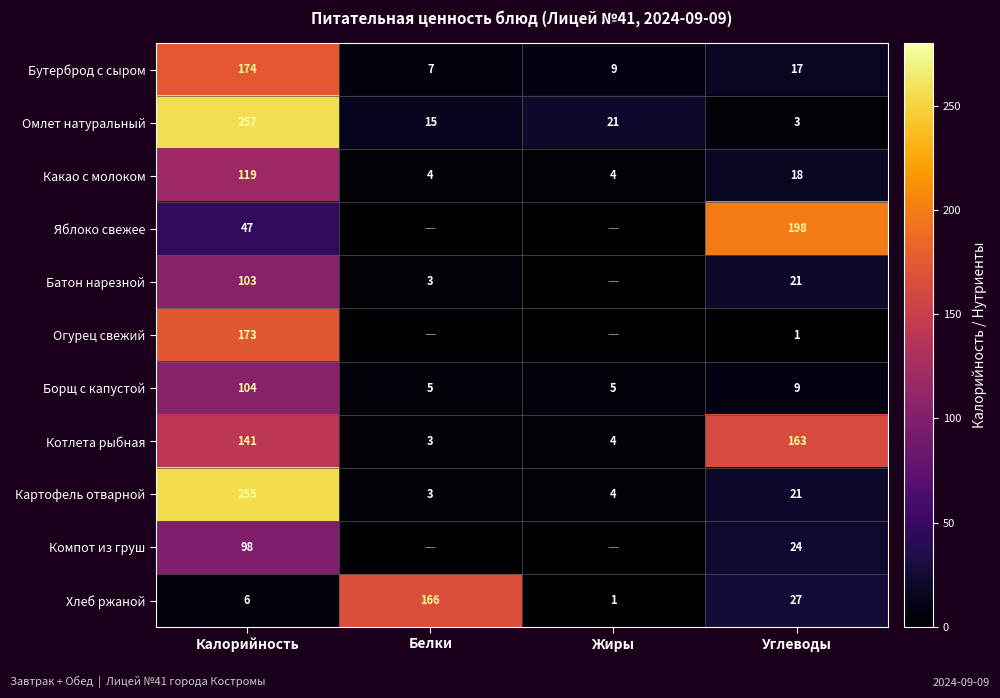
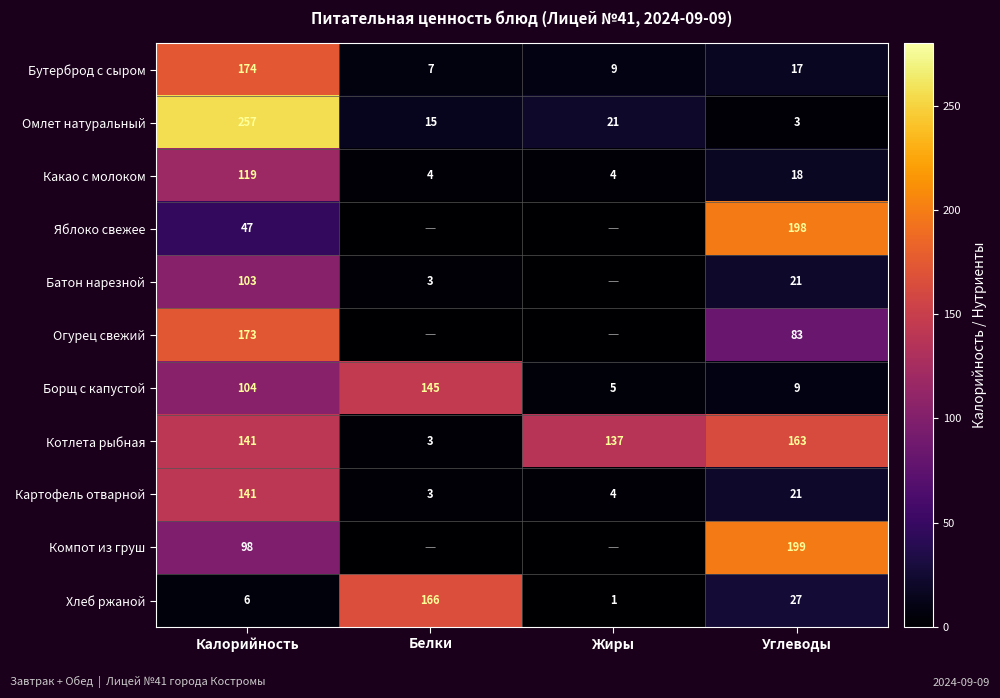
Огурец свежий, Углеводы: 1 -> 83
Борщ с капустой, Белки: 5 -> 145
Котлета рыбная, Жиры: 4 -> 137
Картофель отварной, Калорийность: 255 -> 141
Компот из груш, Углеводы: 24 -> 199
